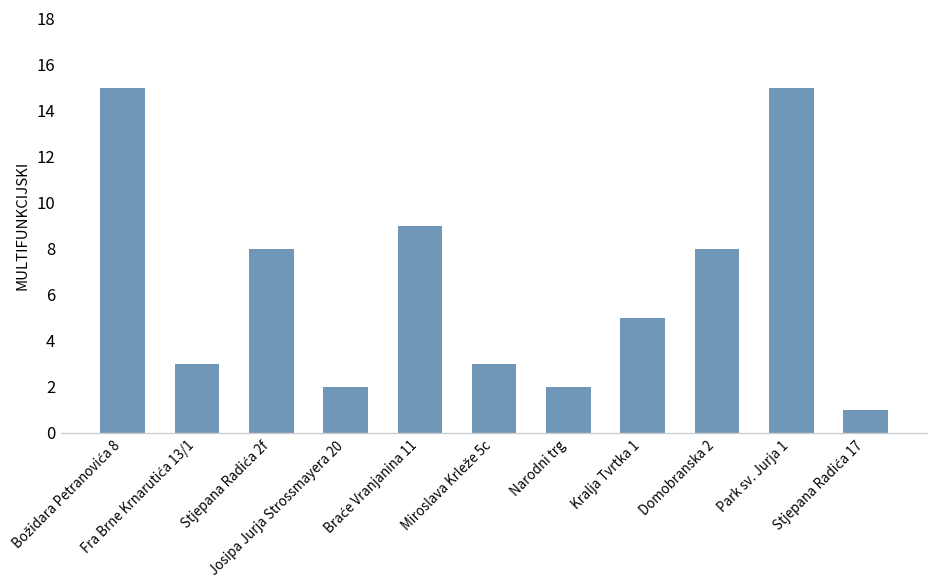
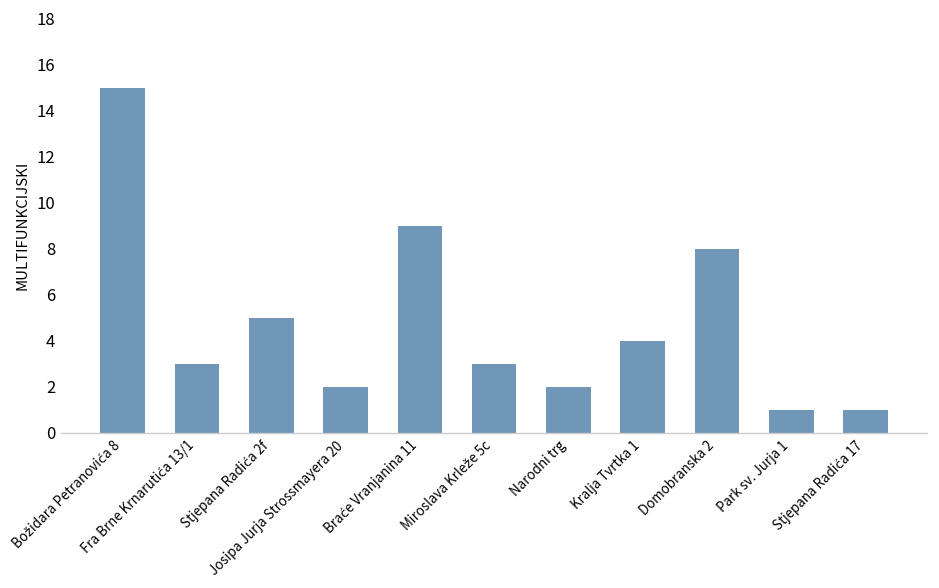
Stjepana Radića 2f: 8 -> 5
Kralja Tvrtka 1: 5 -> 4
Park sv. Jurja 1: 15 -> 1
